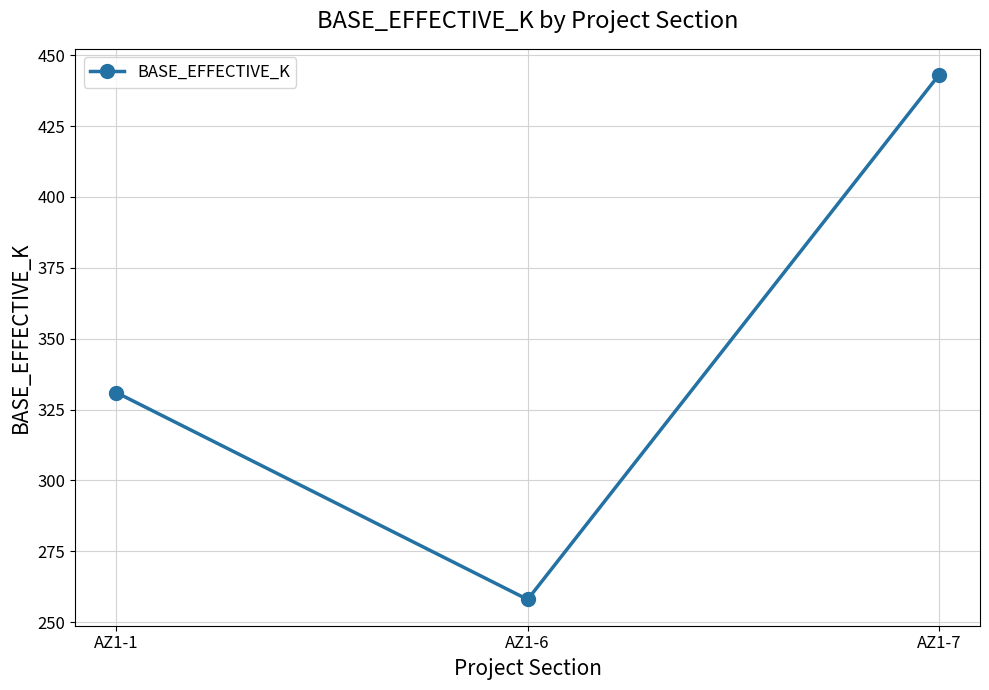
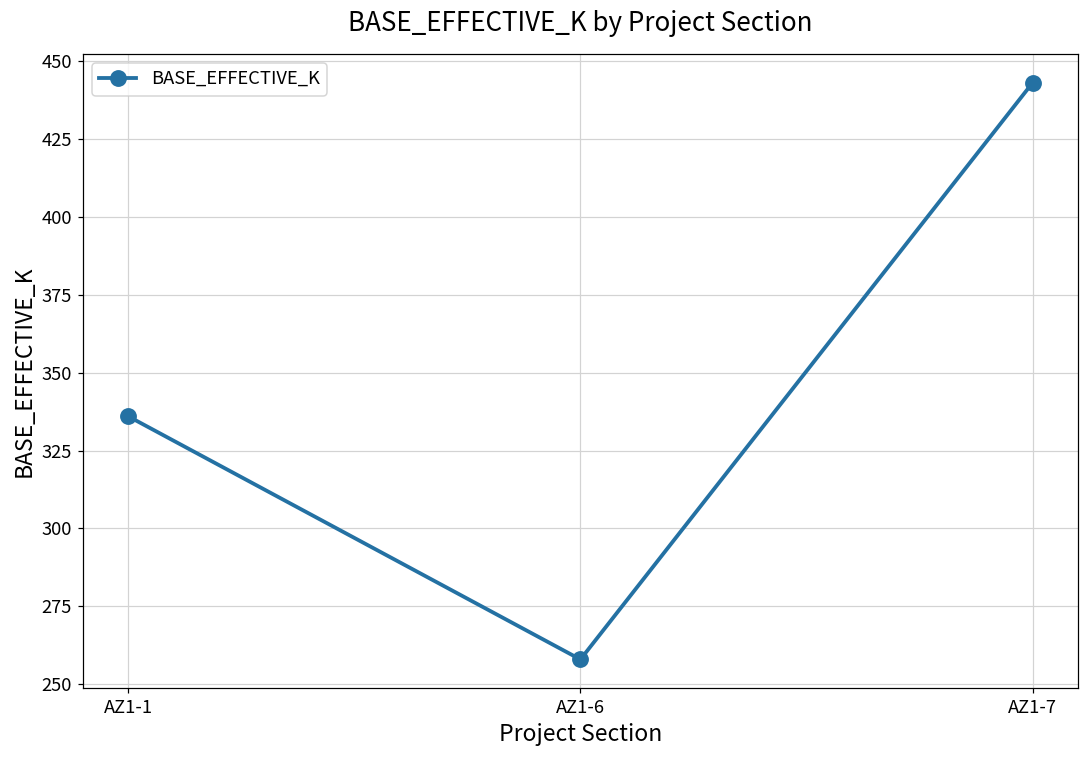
AZ1-1: 331 -> 336
